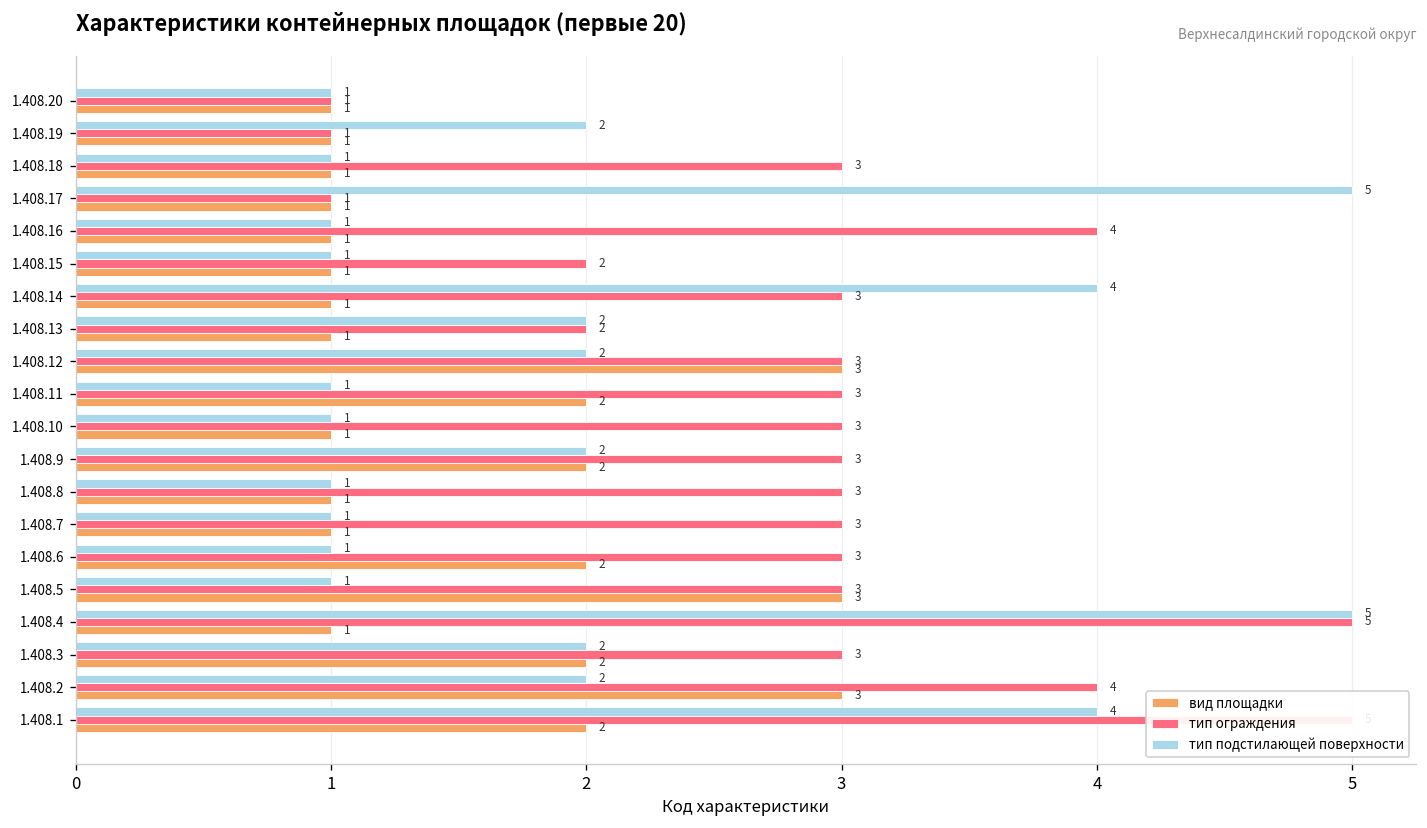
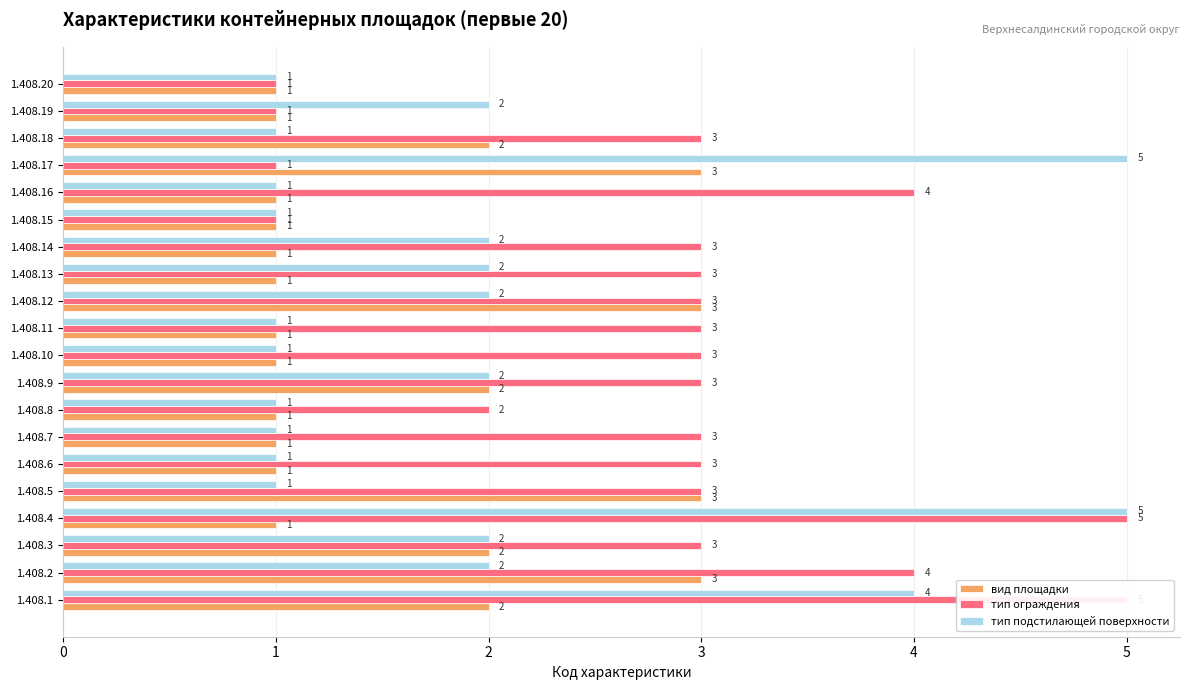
вид площадки, 1.408.18: 1 -> 2
вид площадки, 1.408.17: 1 -> 3
тип ограждения, 1.408.15: 2 -> 1
тип подстилающей поверхности, 1.408.14: 4 -> 2
тип ограждения, 1.408.13: 2 -> 3
вид площадки, 1.408.11: 2 -> 1
тип ограждения, 1.408.8: 3 -> 2
вид площадки, 1.408.6: 2 -> 1
